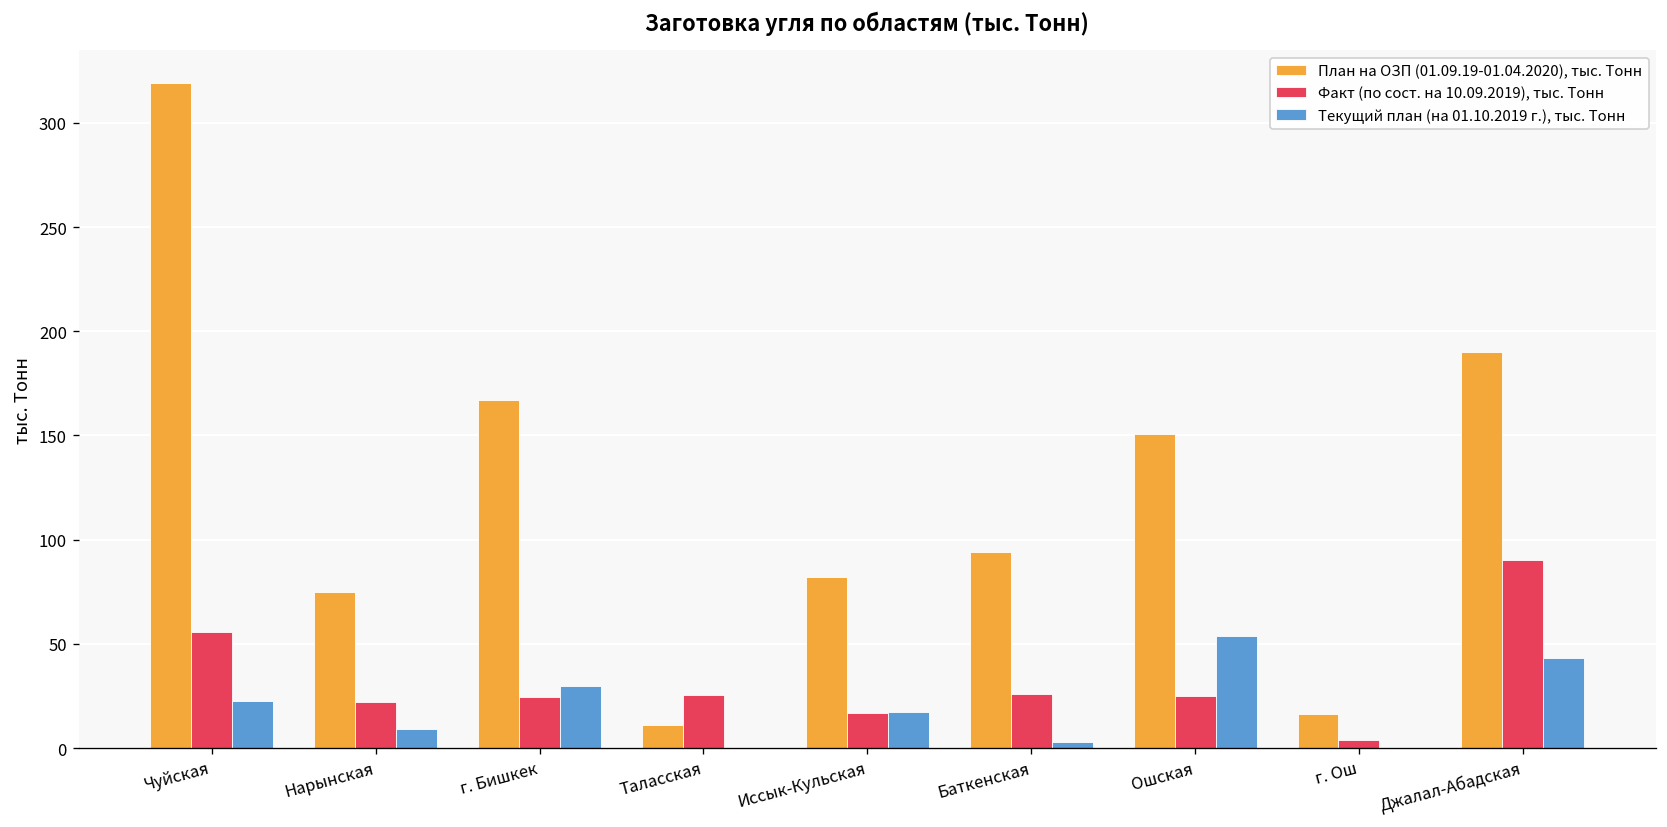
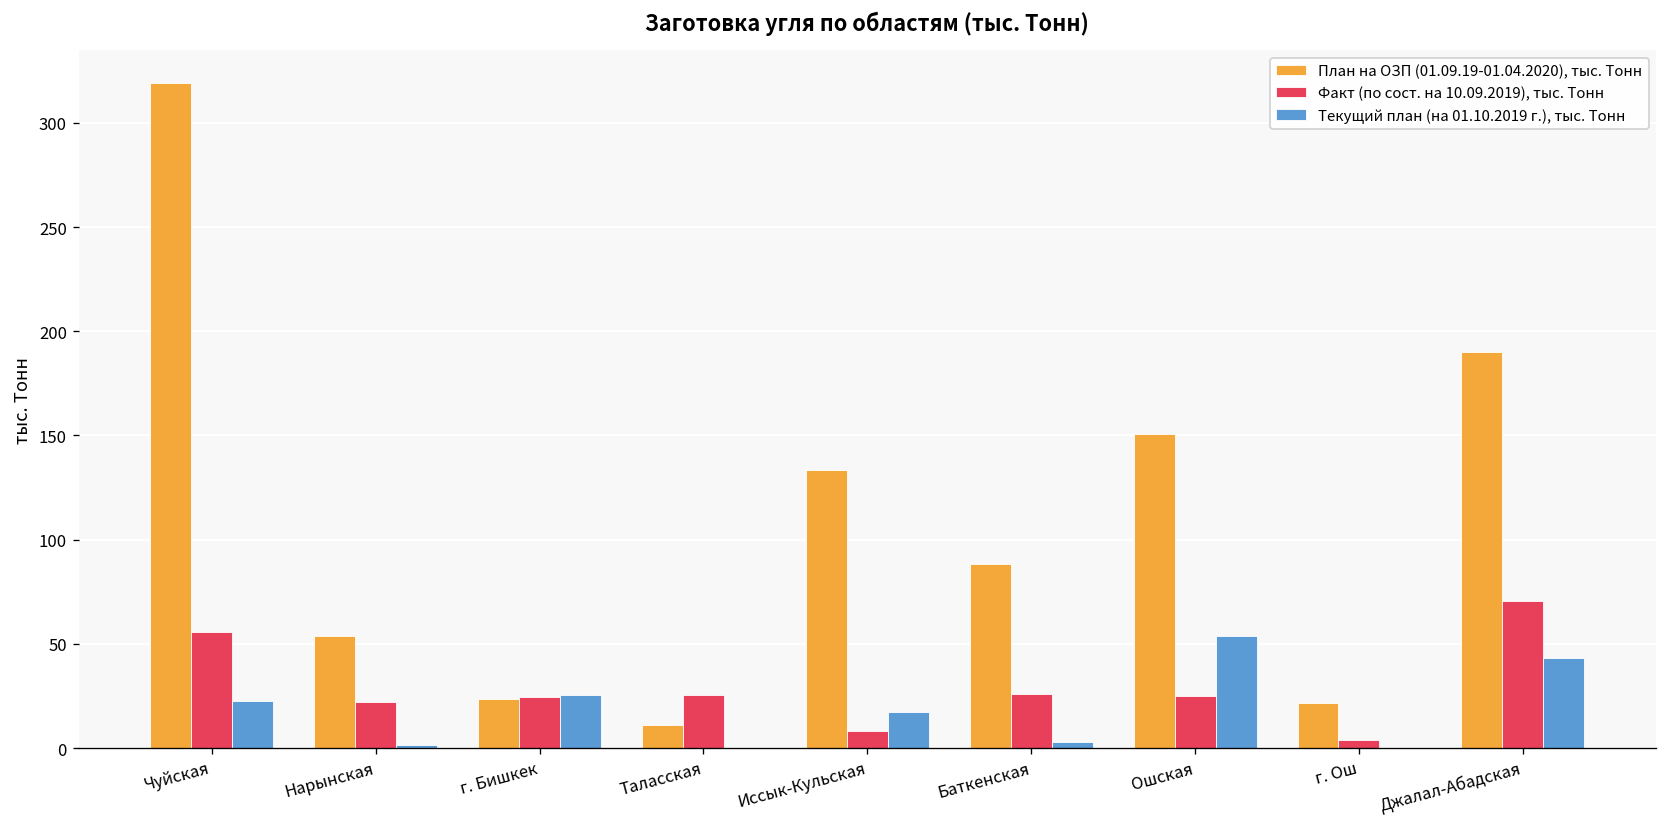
План на ОЗП (01.09.19-01.04.2020), тыс. Тонн, Нарынская: 75 -> 54
Текущий план (на 01.10.2019 г.), тыс. Тонн, Нарынская: 9 -> 2
План на ОЗП (01.09.19-01.04.2020), тыс. Тонн, г. Бишкек: 167 -> 23
Текущий план (на 01.10.2019 г.), тыс. Тонн, г. Бишкек: 30 -> 25
План на ОЗП (01.09.19-01.04.2020), тыс. Тонн, Иссык-Кульская: 82 -> 133
Факт (по сост. на 10.09.2019), тыс. Тонн, Иссык-Кульская: 17 -> 8
План на ОЗП (01.09.19-01.04.2020), тыс. Тонн, Баткенская: 94 -> 88
План на ОЗП (01.09.19-01.04.2020), тыс. Тонн, г. Ош: 16 -> 22
Факт (по сост. на 10.09.2019), тыс. Тонн, Джалал-Абадская: 90 -> 70
